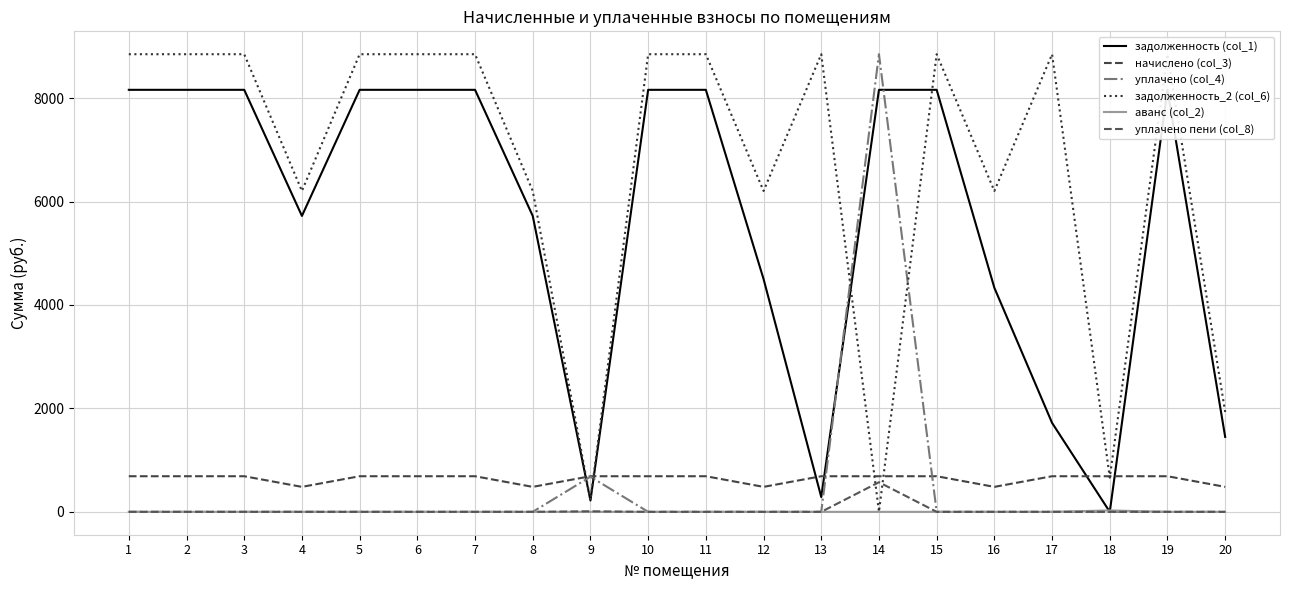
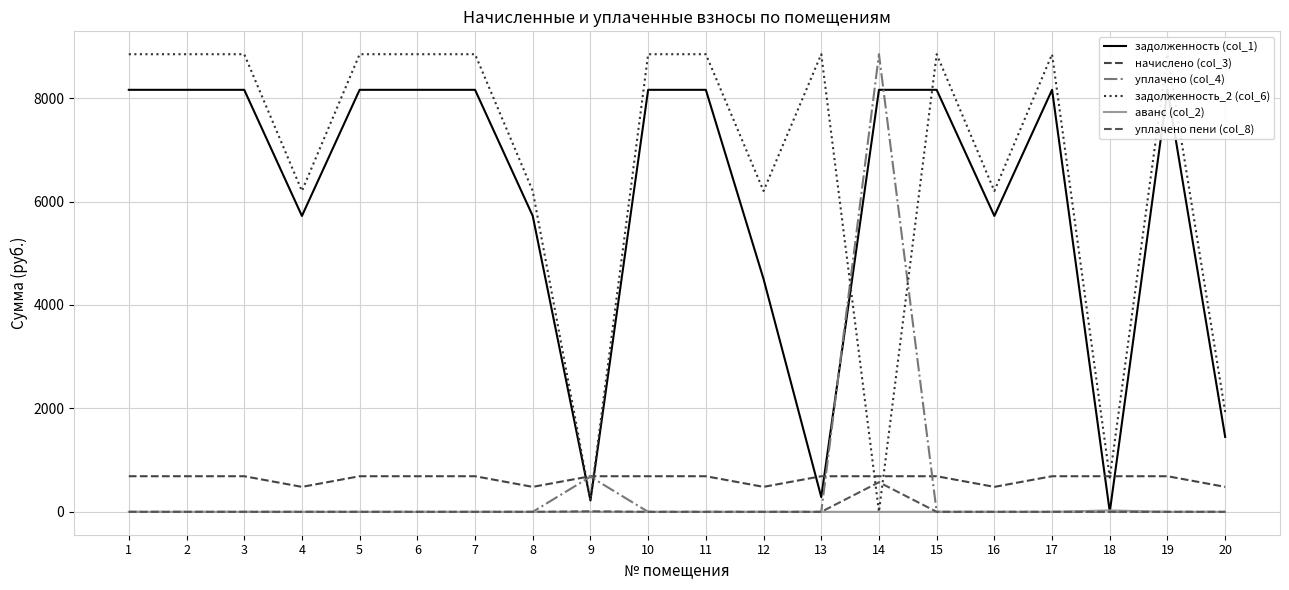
задолженность (col_1), 16: 4300 -> 5700
задолженность (col_1), 17: 1700 -> 8200
